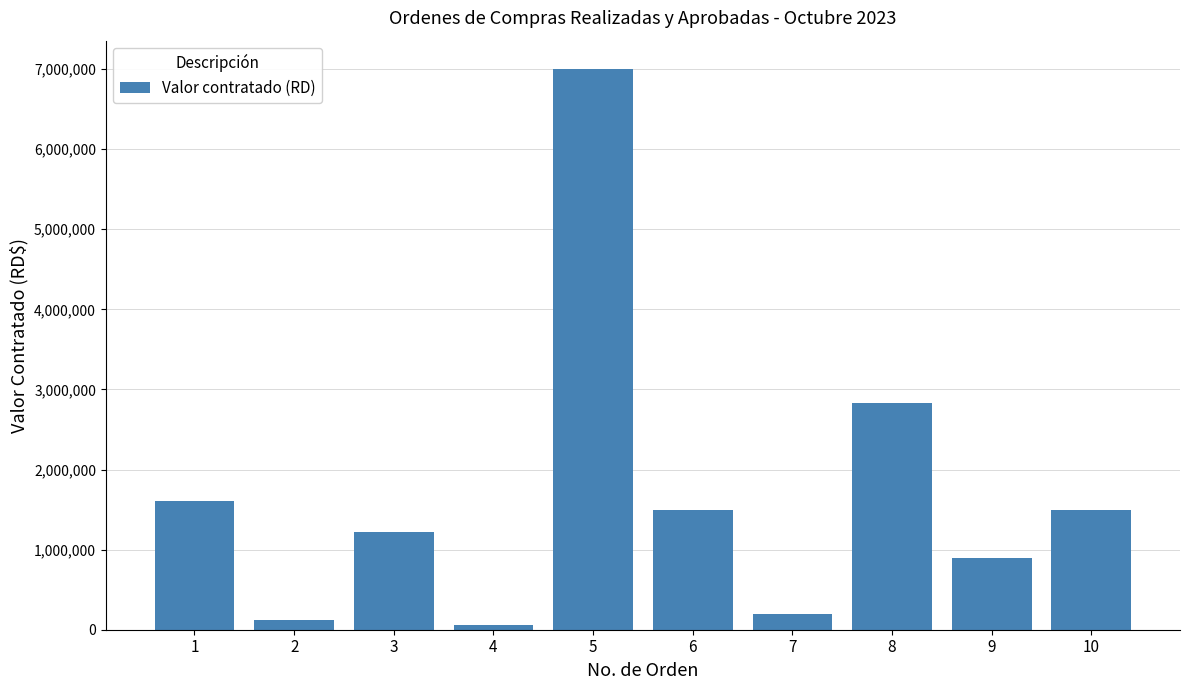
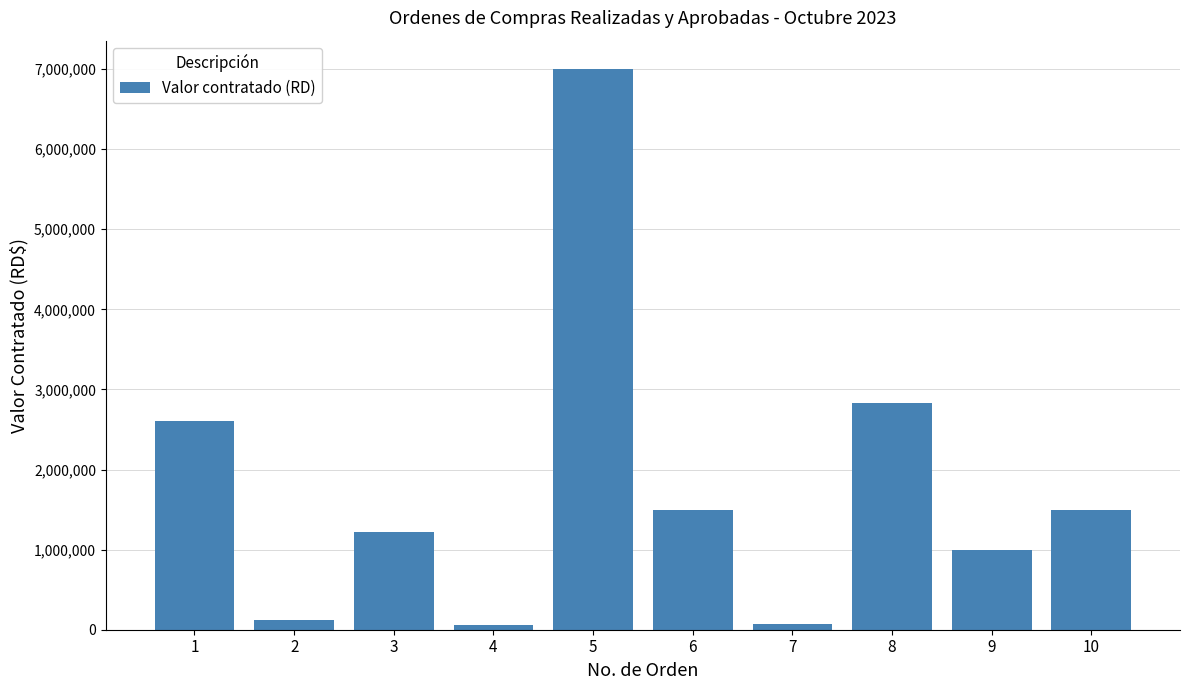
1: 1,600,000 -> 2,600,000
7: 200,000 -> 100,000
9: 900,000 -> 1,000,000
